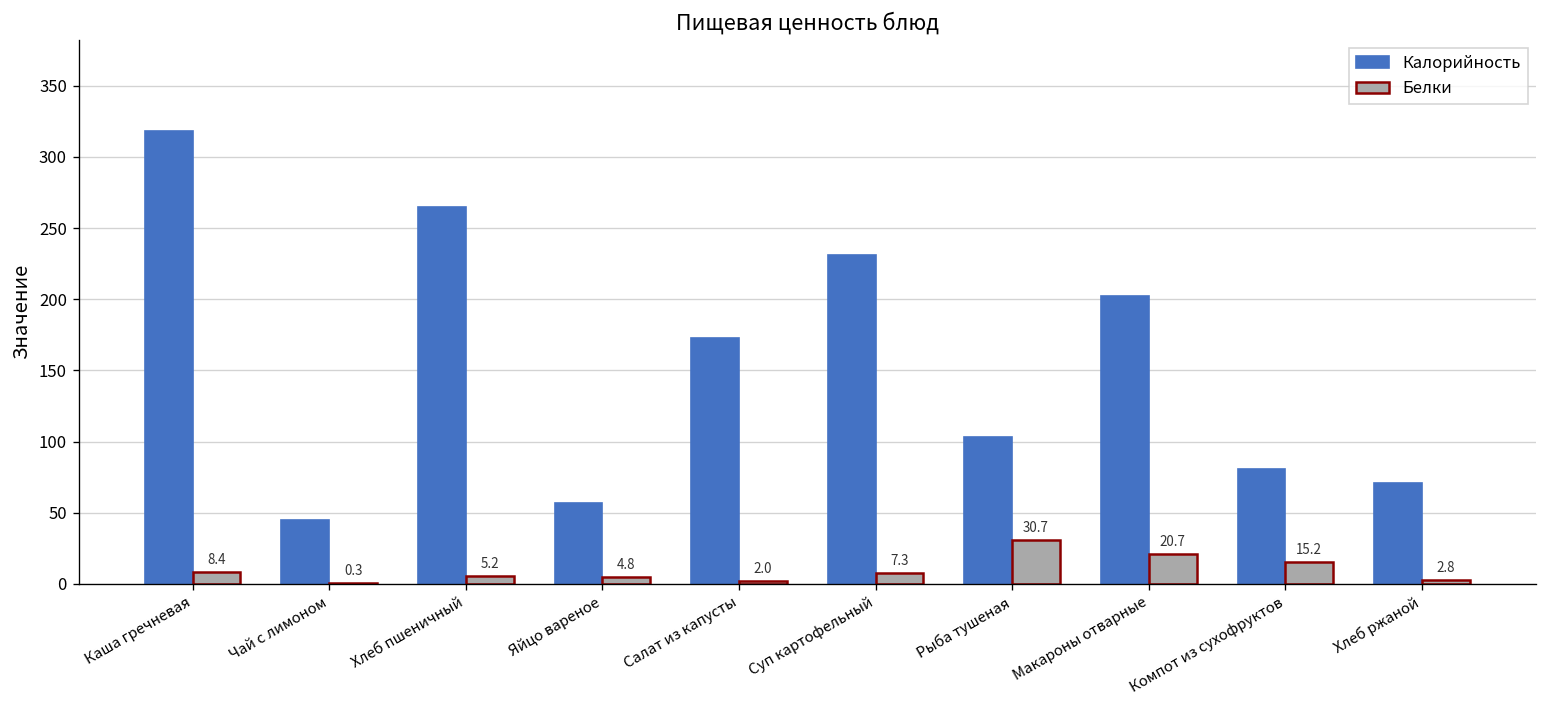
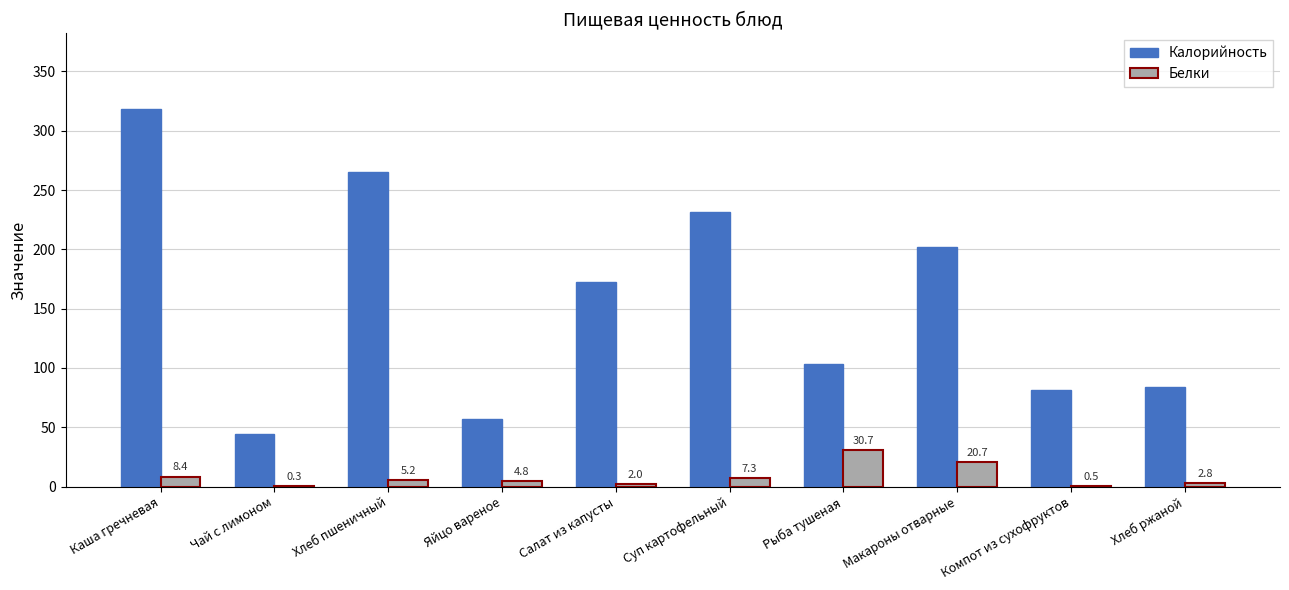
Белки, Компот из сухофруктов: 15.2 -> 0.5
Калорийность, Хлеб ржаной: 71 -> 84
